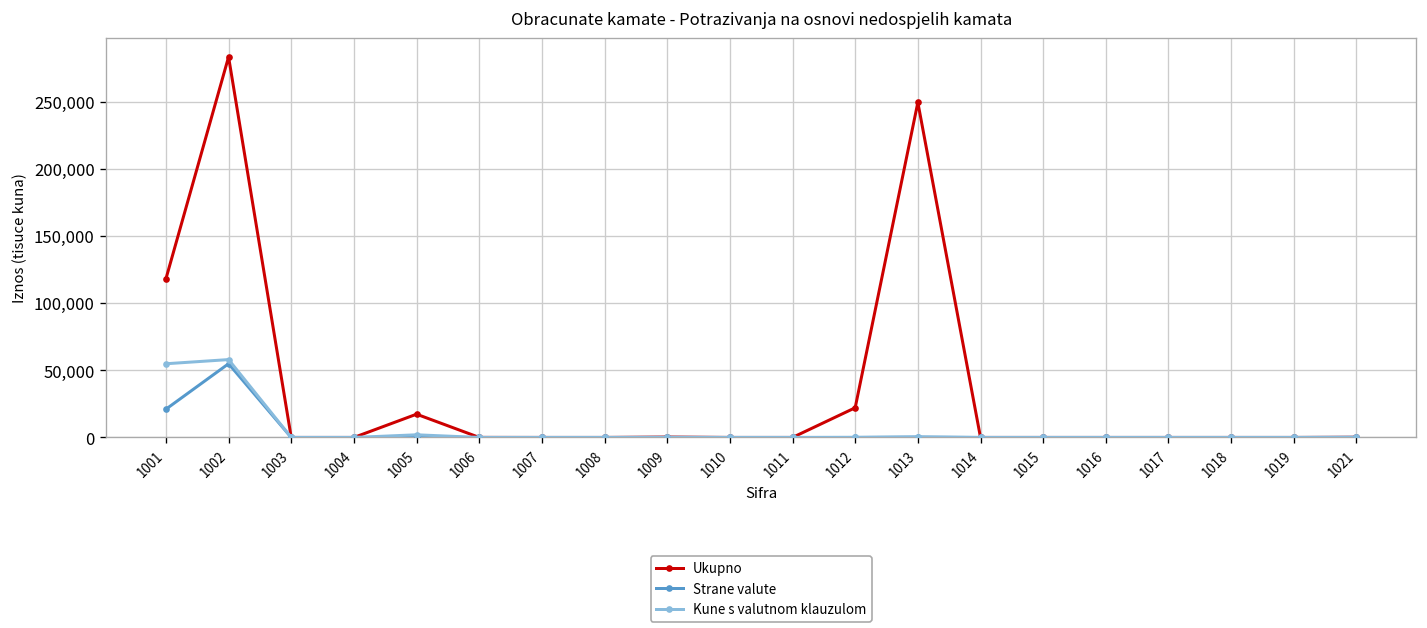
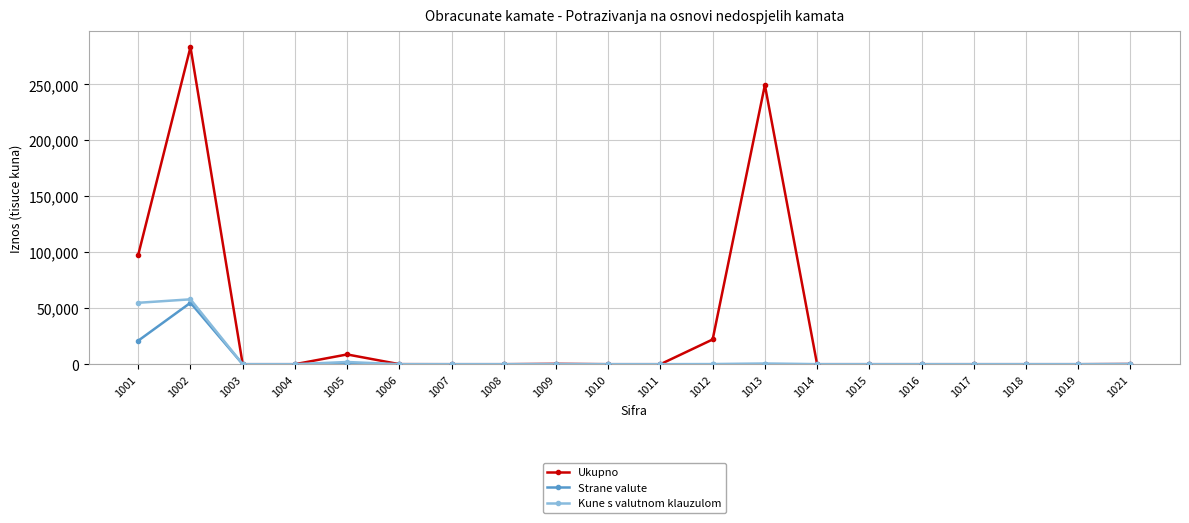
Ukupno, 1001: 118,000 -> 98,000
Ukupno, 1005: 17,000 -> 9,000
